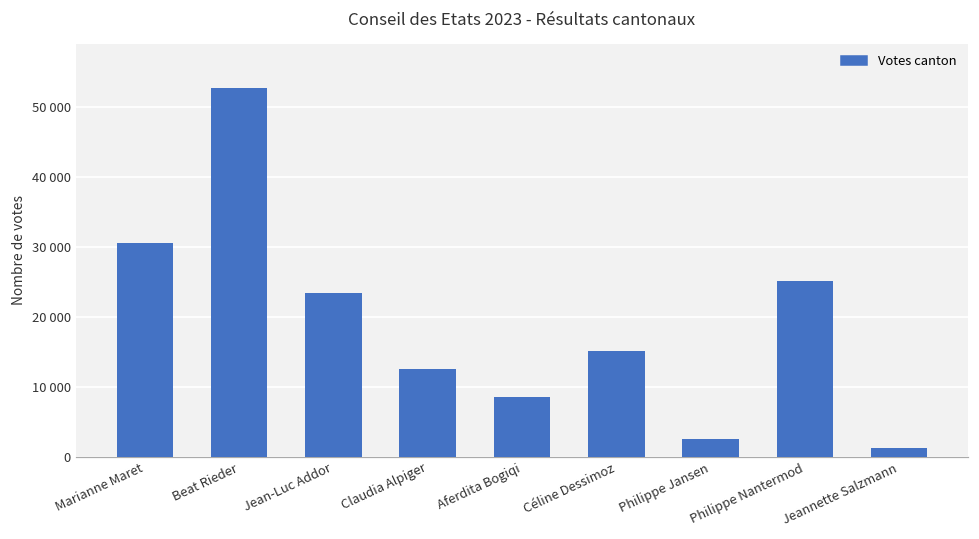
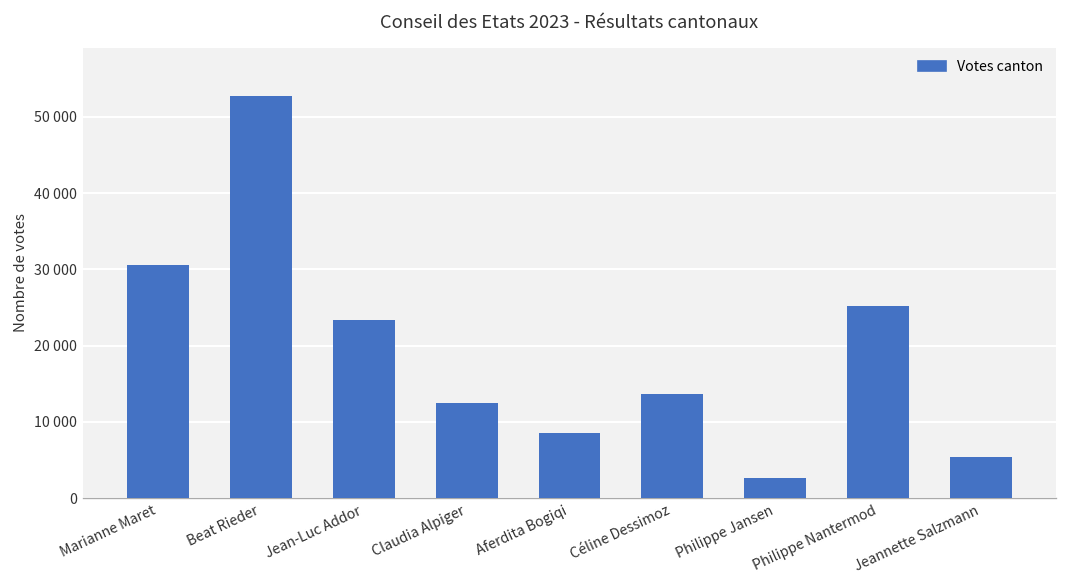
Céline Dessimoz: 15000 -> 14000
Jeannette Salzmann: 1000 -> 5000
